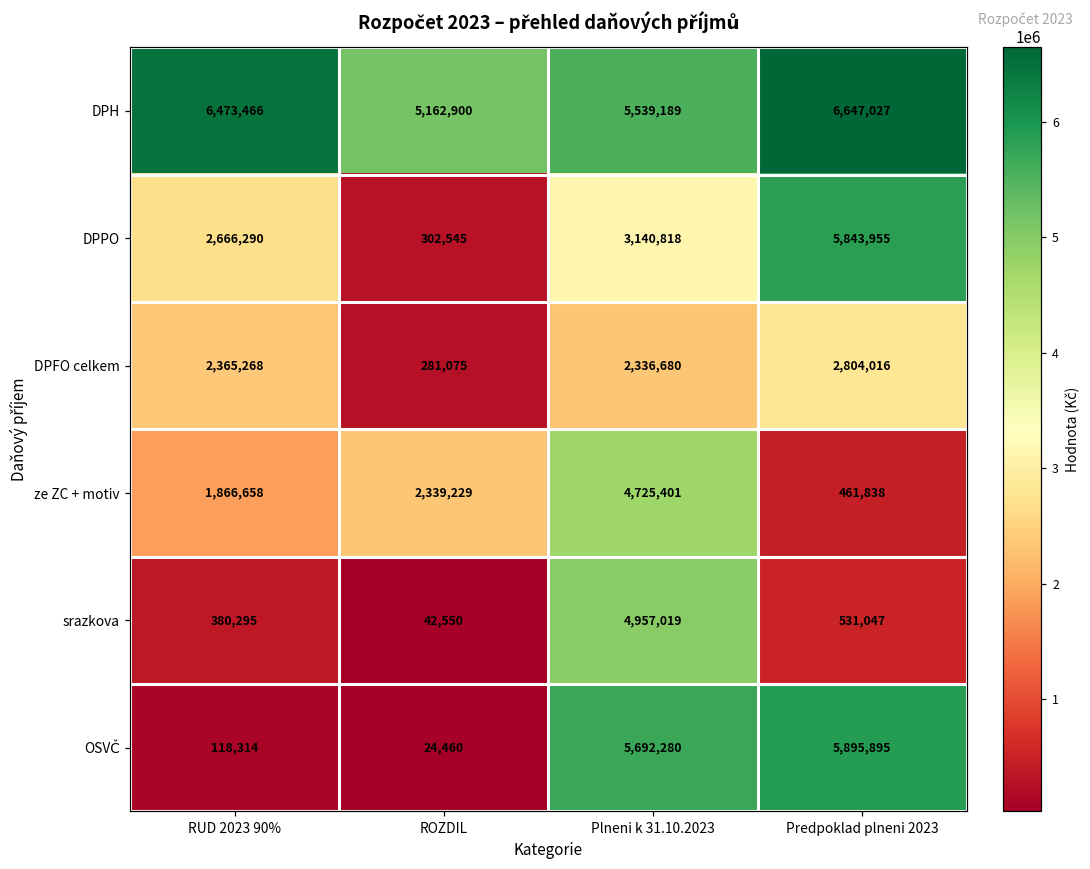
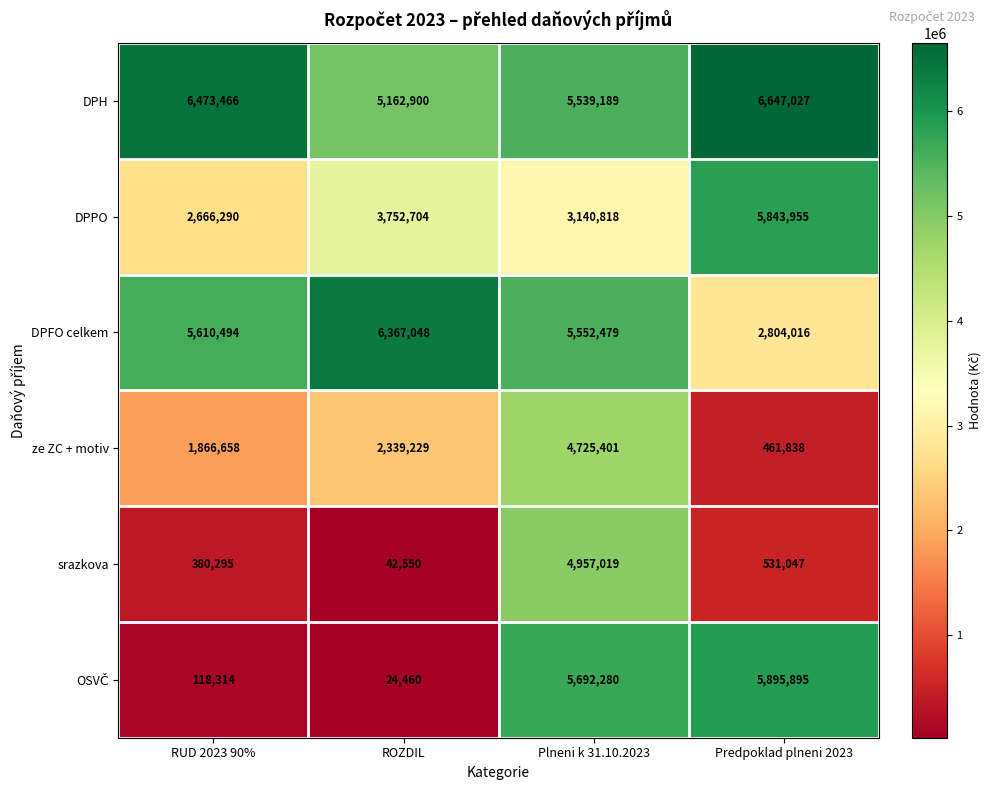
DPPO, ROZDIL: 302,545 -> 3,752,704
DPFO celkem, RUD 2023 90%: 2,365,268 -> 5,610,494
DPFO celkem, ROZDIL: 281,075 -> 6,367,048
DPFO celkem, Plneni k 31.10.2023: 2,336,680 -> 5,552,479
